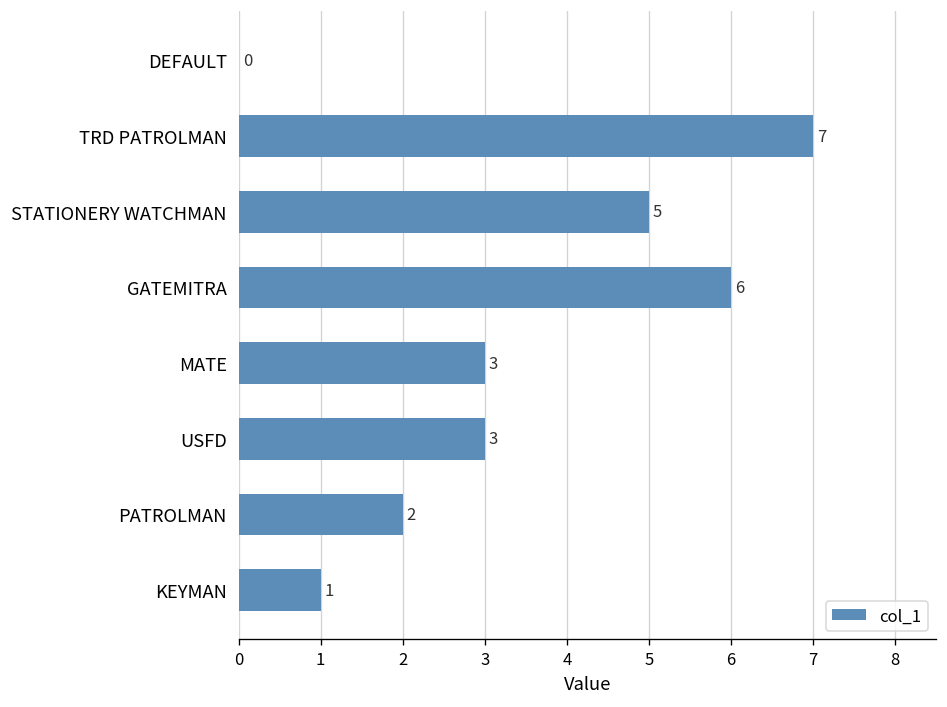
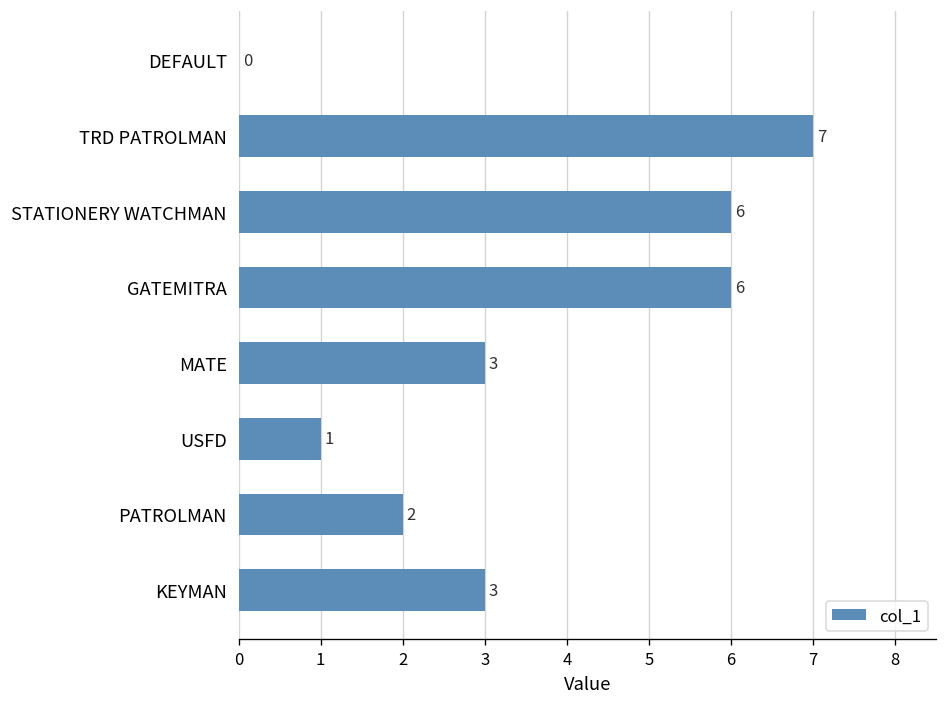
STATIONERY WATCHMAN: 5 -> 6
USFD: 3 -> 1
KEYMAN: 1 -> 3
